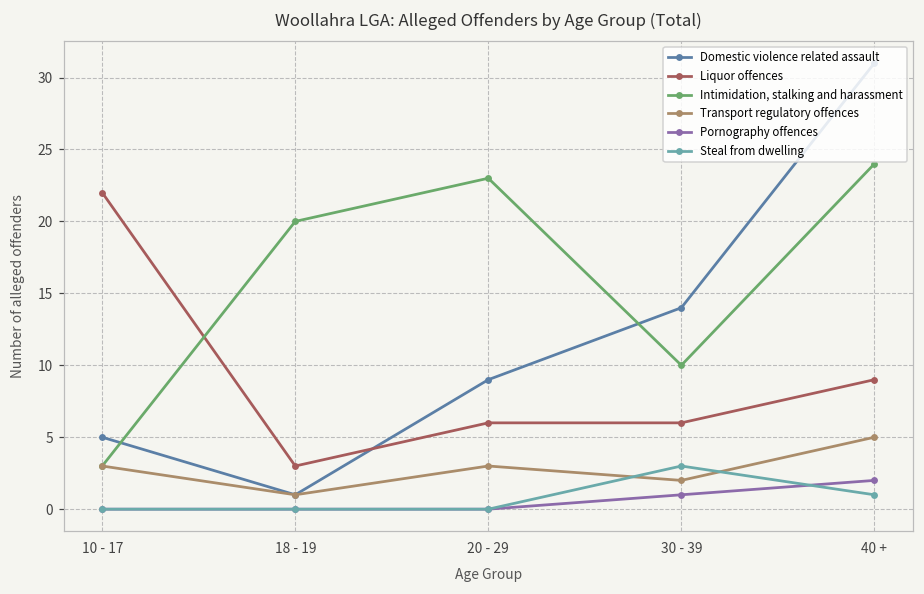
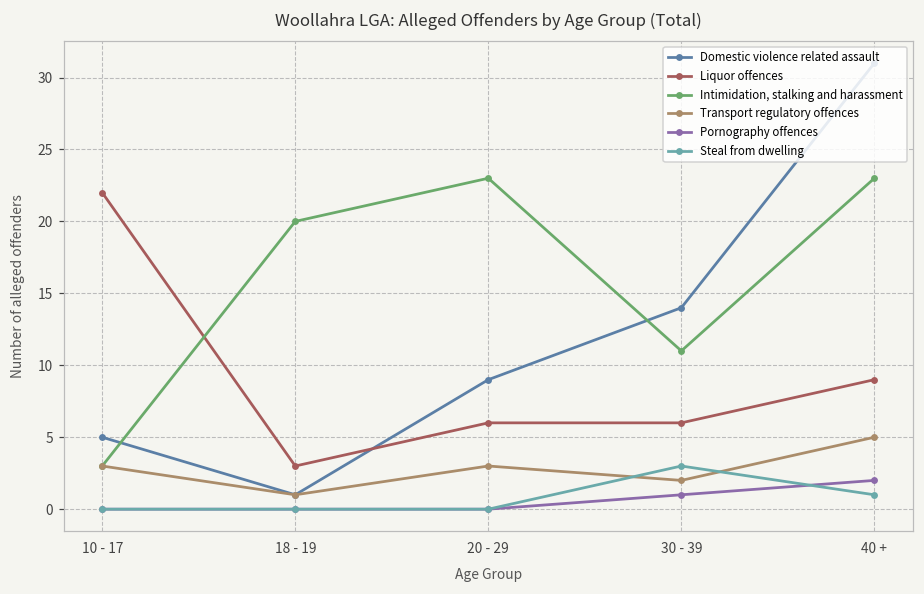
Intimidation, stalking and harassment, 30 - 39: 10 -> 11
Intimidation, stalking and harassment, 40 +: 24 -> 23
